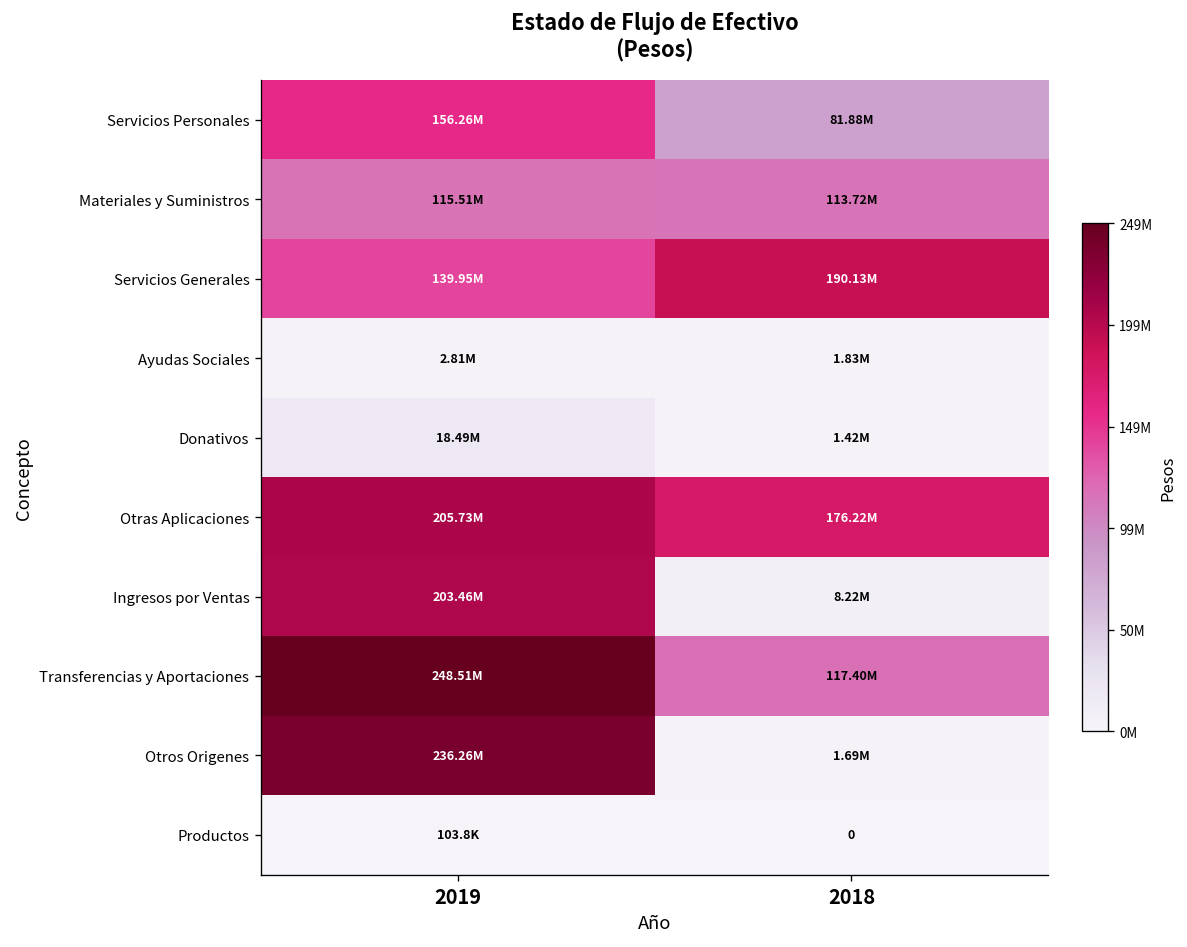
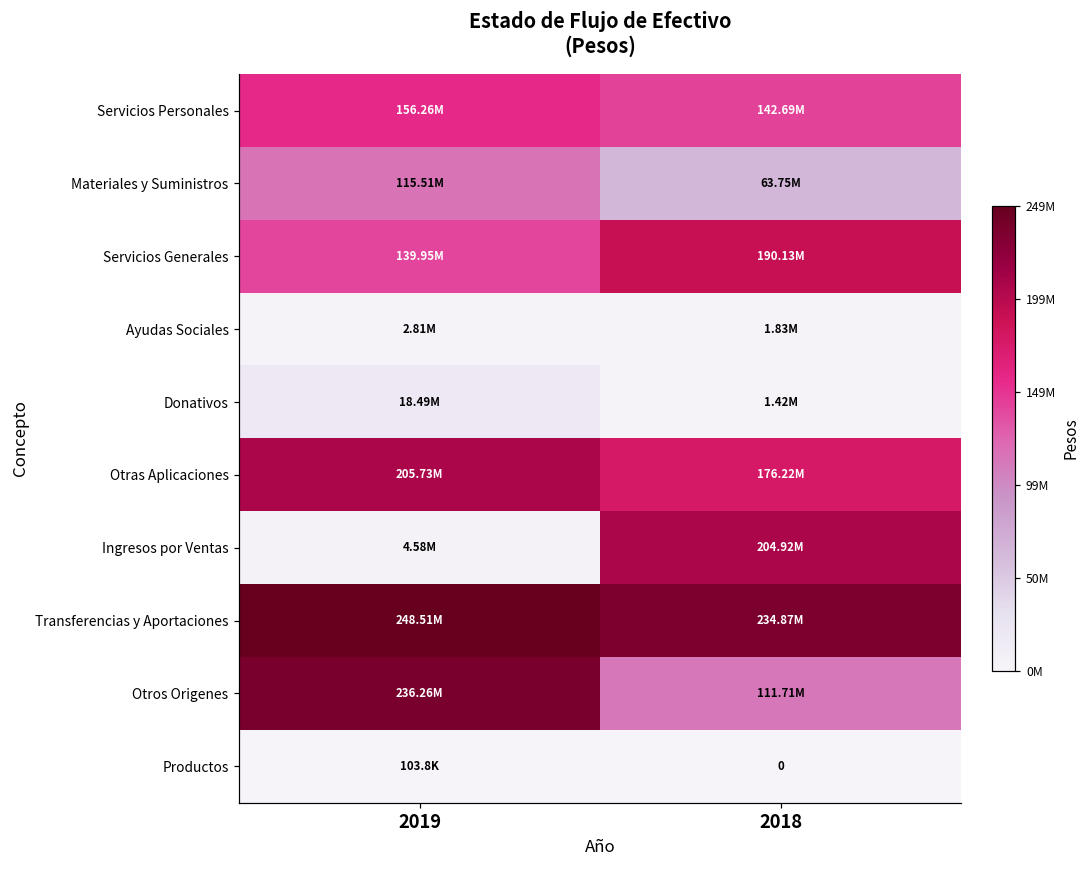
Servicios Personales, 2018: 81.88M -> 142.69M
Materiales y Suministros, 2018: 113.72M -> 63.75M
Ingresos por Ventas, 2019: 203.46M -> 4.58M
Ingresos por Ventas, 2018: 8.22M -> 204.92M
Transferencias y Aportaciones, 2018: 117.40M -> 234.87M
Otros Origenes, 2018: 1.69M -> 111.71M
